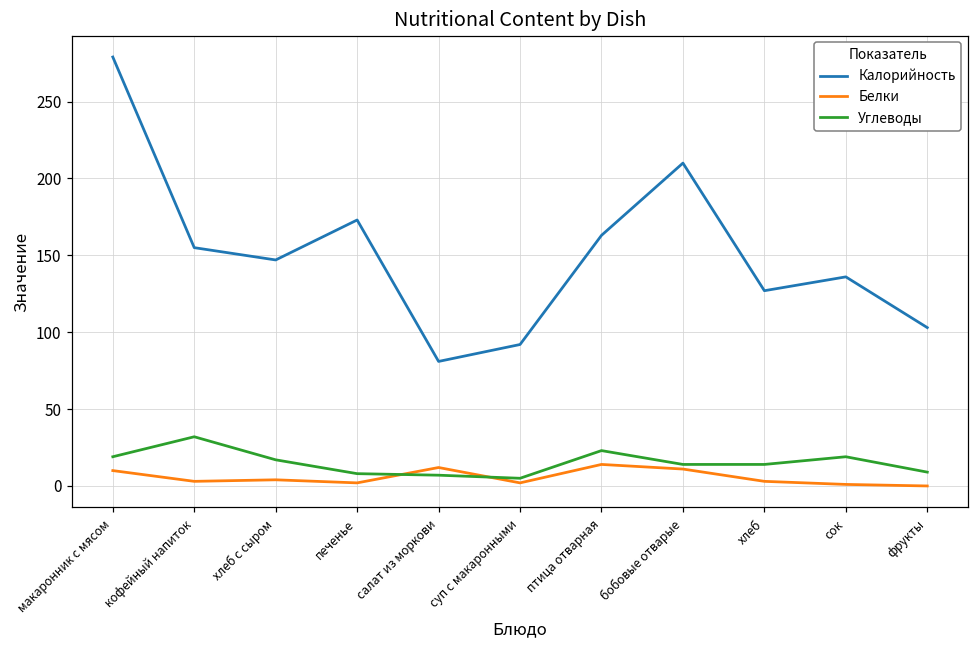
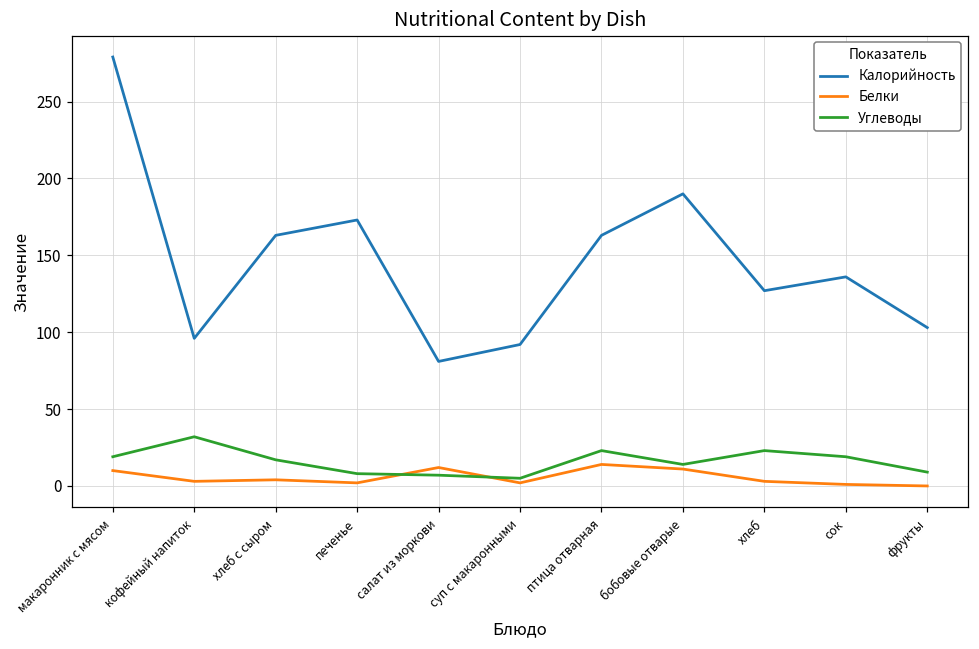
Калорийность, кофейный напиток: 155 -> 96
Калорийность, хлеб с сыром: 147 -> 163
Калорийность, бобовые отварые: 210 -> 190
Углеводы, хлеб: 14 -> 23
